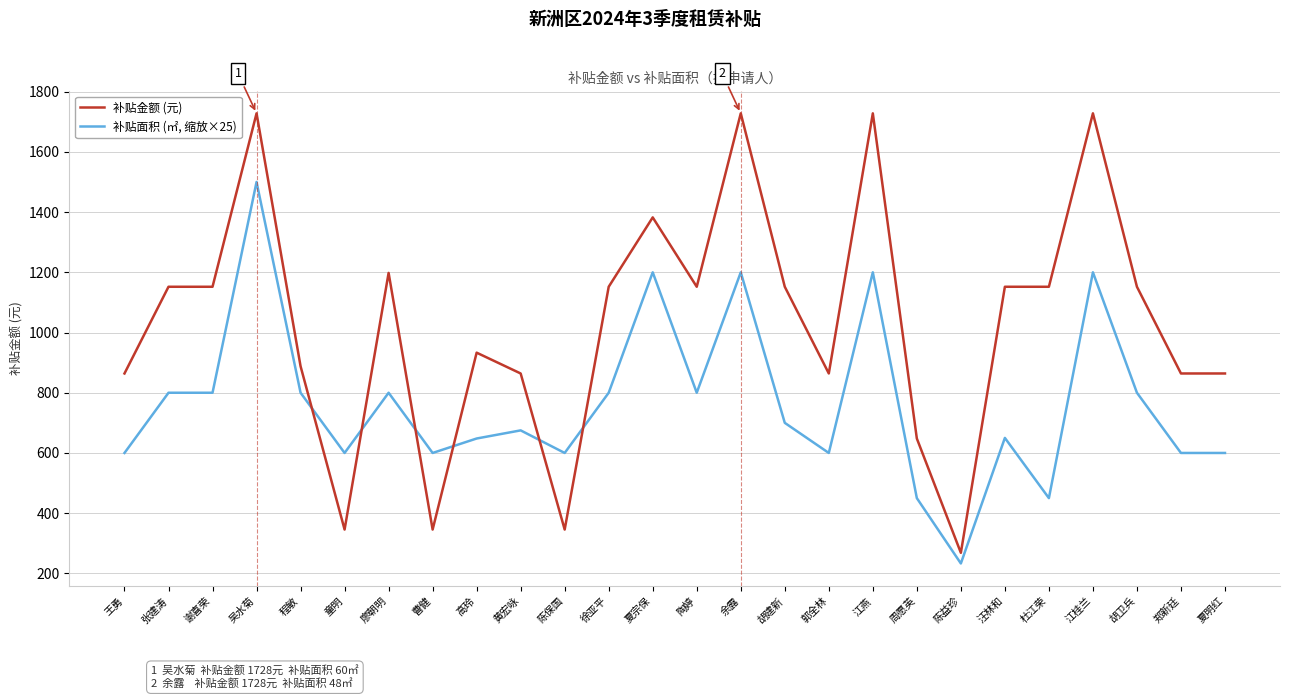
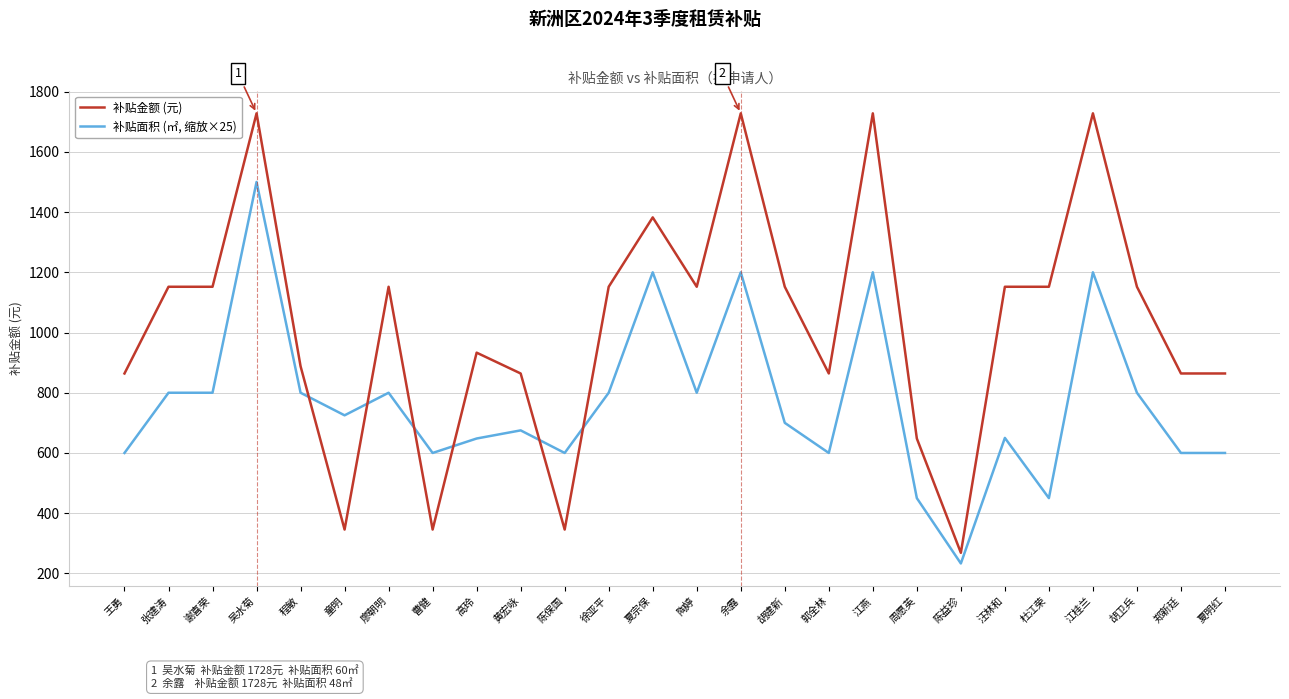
补贴面积 (㎡, 缩放×25), 童明: 600 -> 730
补贴金额 (元), 廖朝明: 1200 -> 1150
